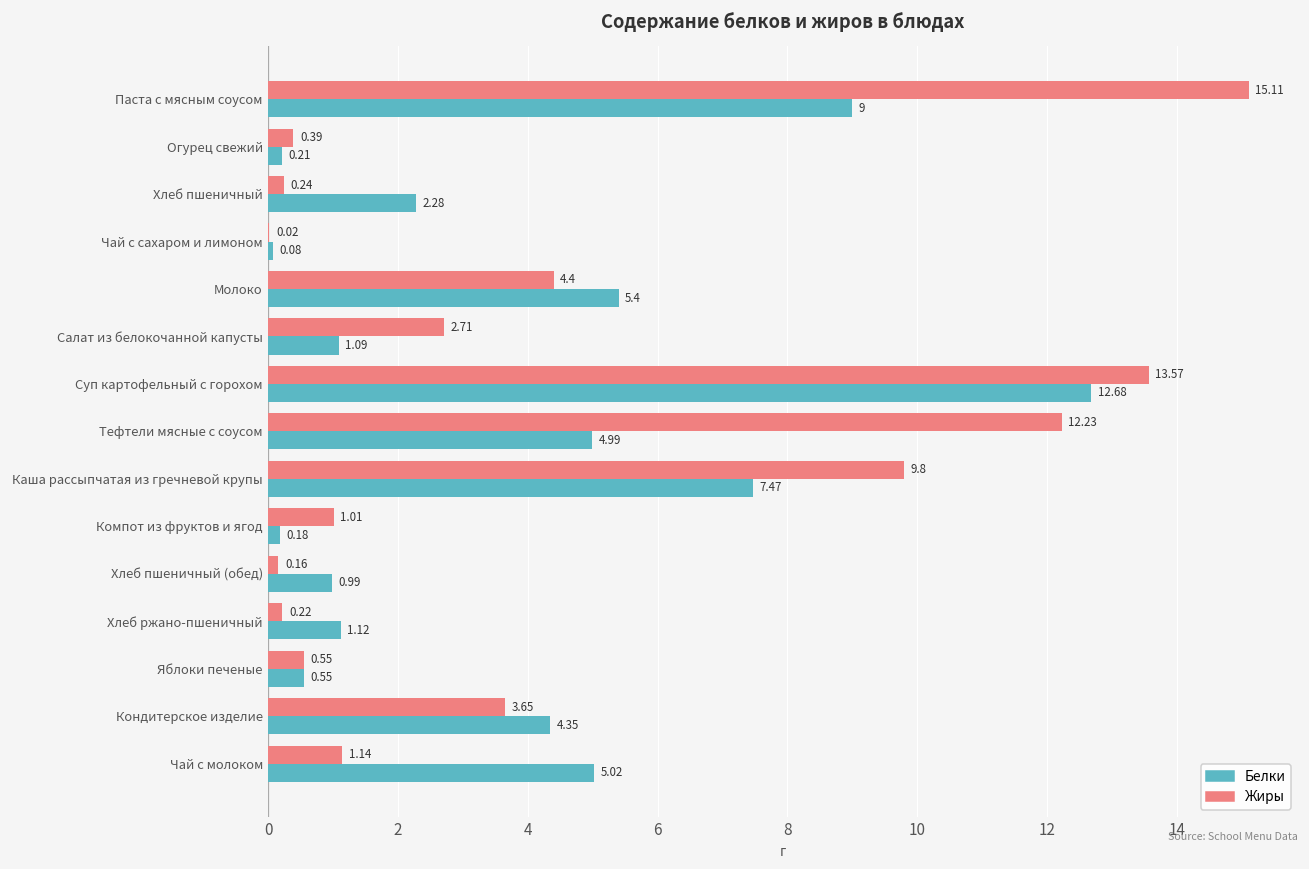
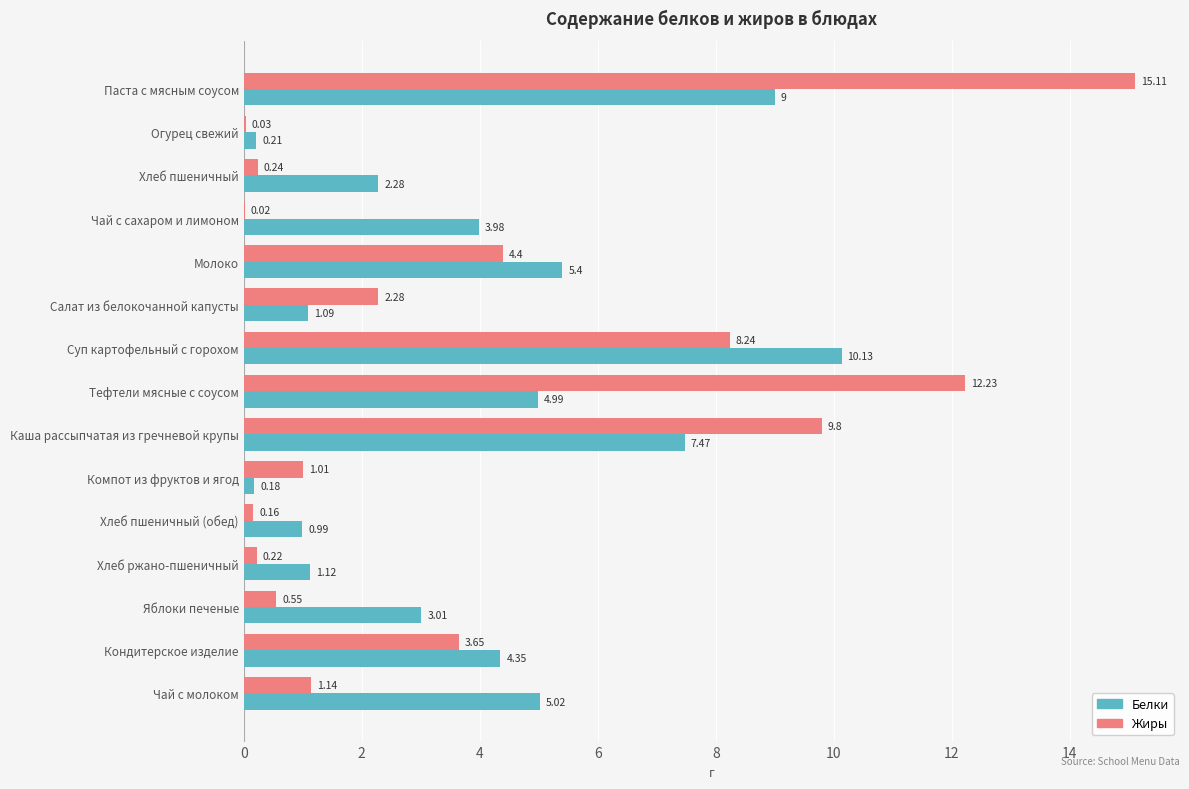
Жиры, Огурец свежий: 0.39 -> 0.03
Белки, Чай с сахаром и лимоном: 0.08 -> 3.98
Жиры, Салат из белокочанной капусты: 2.71 -> 2.28
Жиры, Суп картофельный с горохом: 13.57 -> 8.24
Белки, Суп картофельный с горохом: 12.68 -> 10.13
Белки, Яблоки печеные: 0.55 -> 3.01
